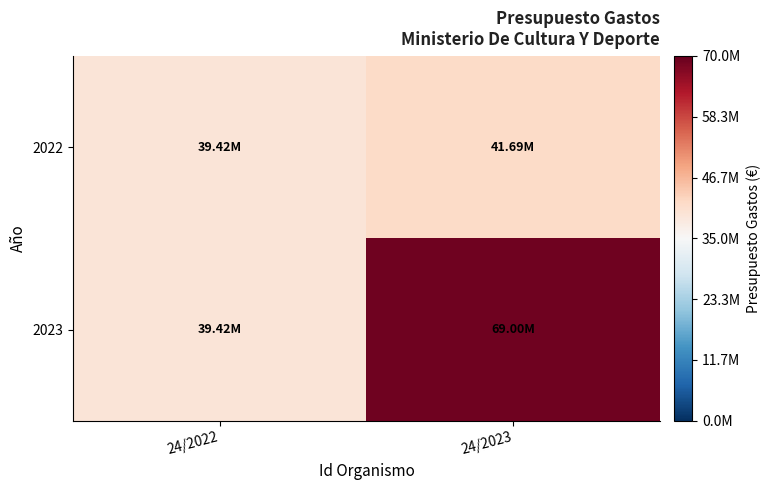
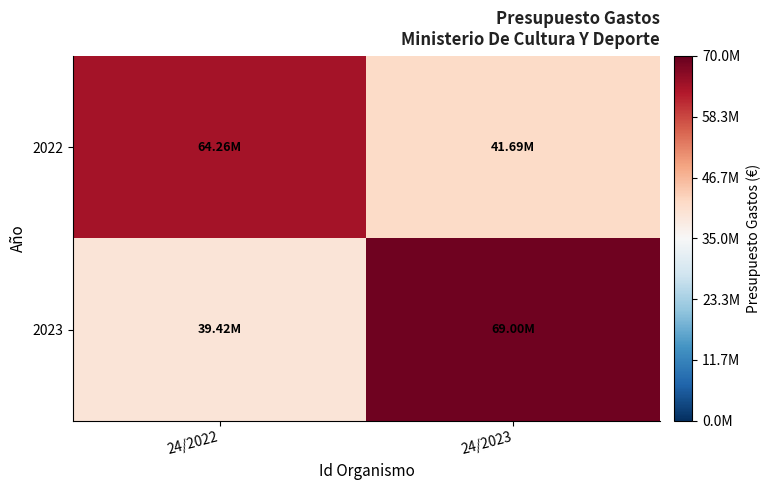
2022, 24/2022: 39.42M -> 64.26M
